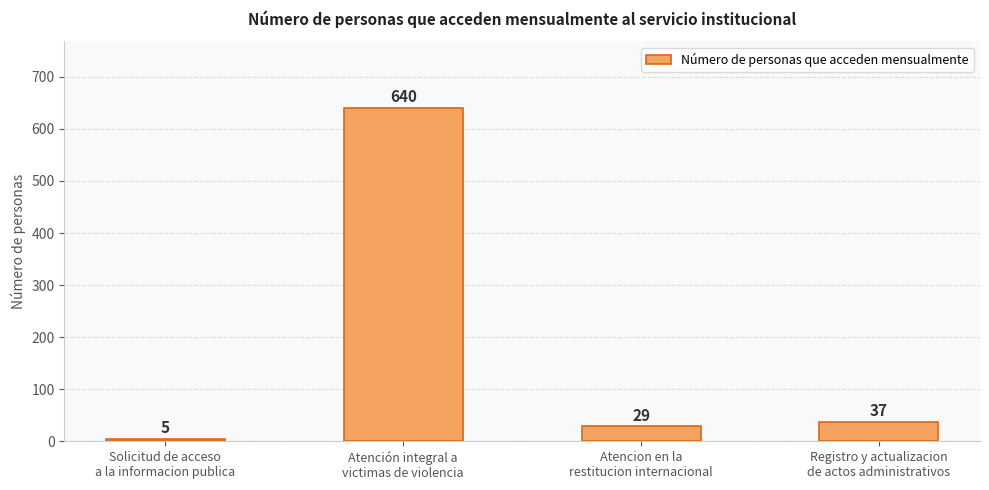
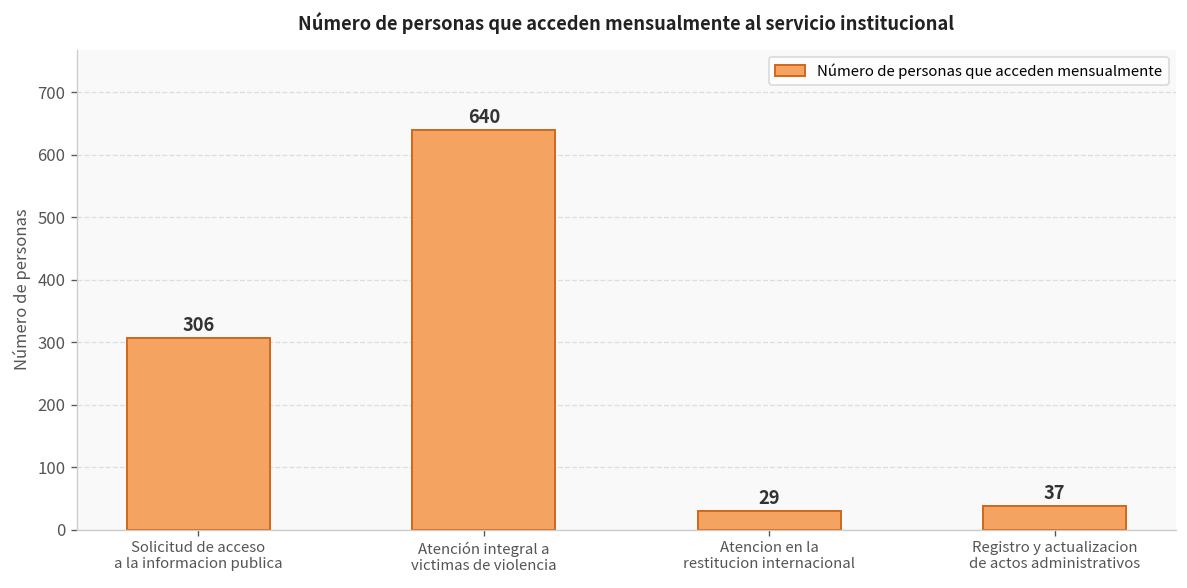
Solicitud de acceso a la informacion publica: 5 -> 306
